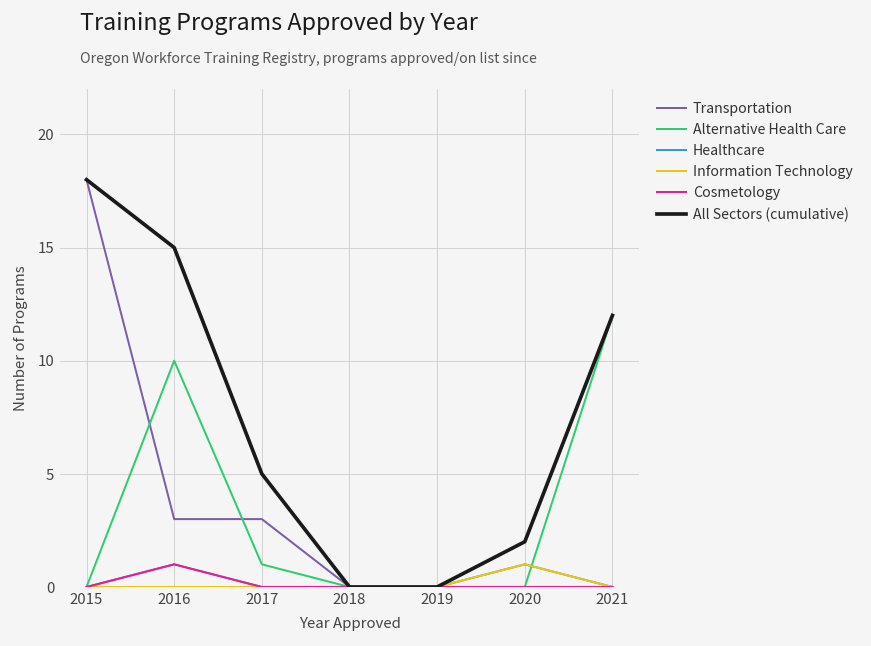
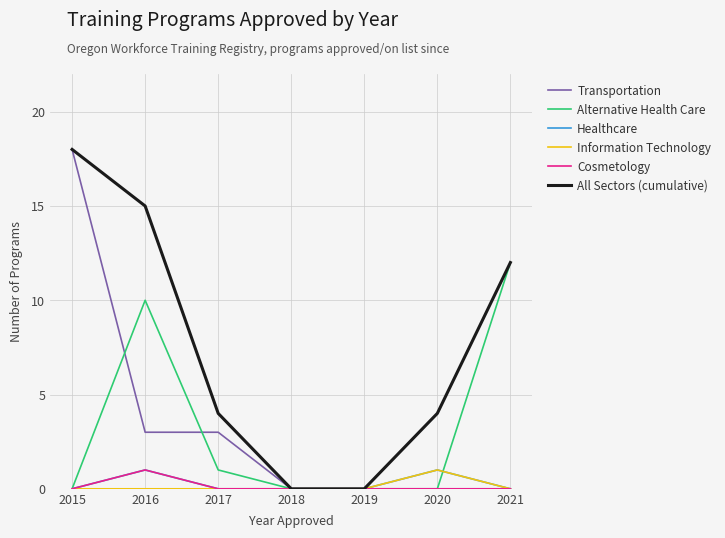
All Sectors (cumulative), 2017: 5 -> 4
All Sectors (cumulative), 2020: 2 -> 4
